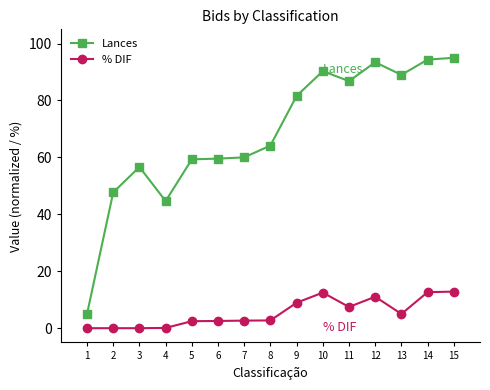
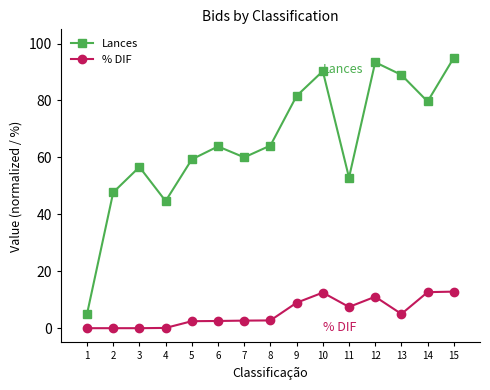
Lances, 6: 60 -> 64
Lances, 11: 87 -> 53
Lances, 14: 94 -> 80
